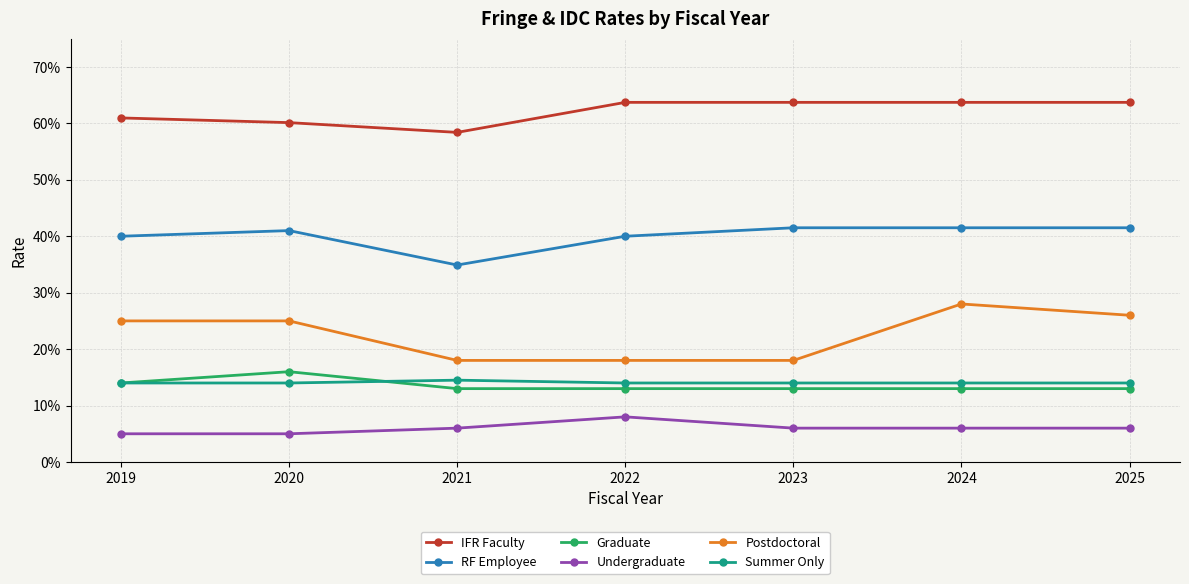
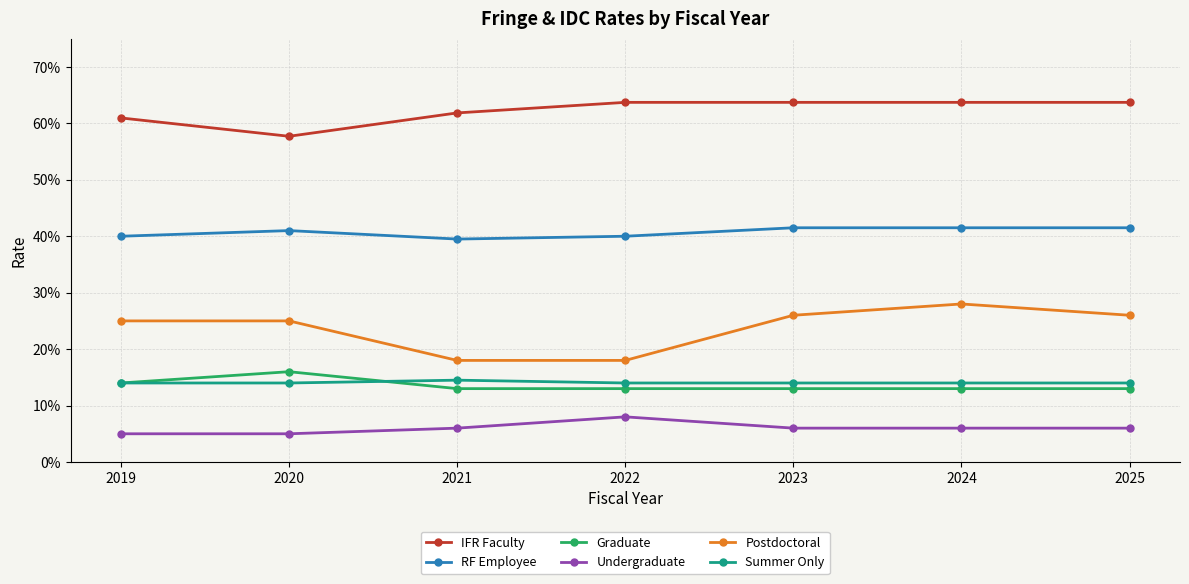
IFR Faculty, 2020: 60% -> 58%
IFR Faculty, 2021: 58% -> 62%
RF Employee, 2021: 35% -> 40%
Postdoctoral, 2023: 18% -> 26%
